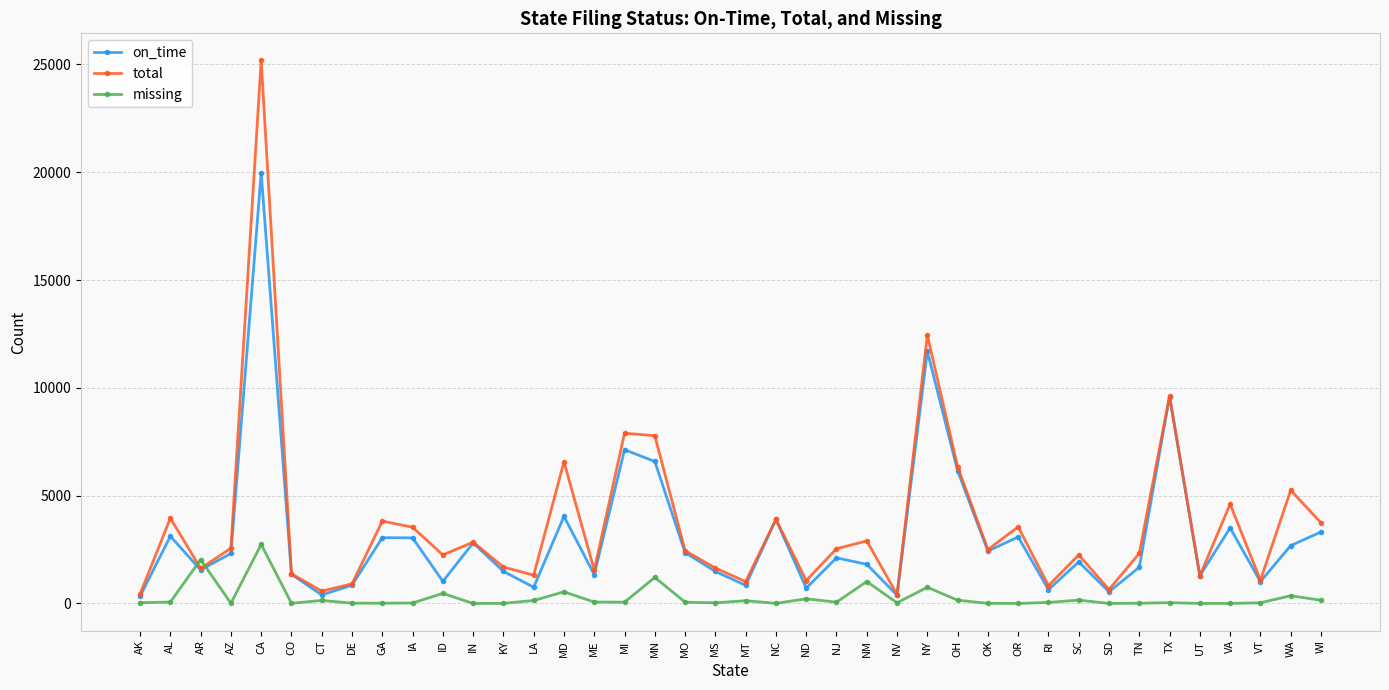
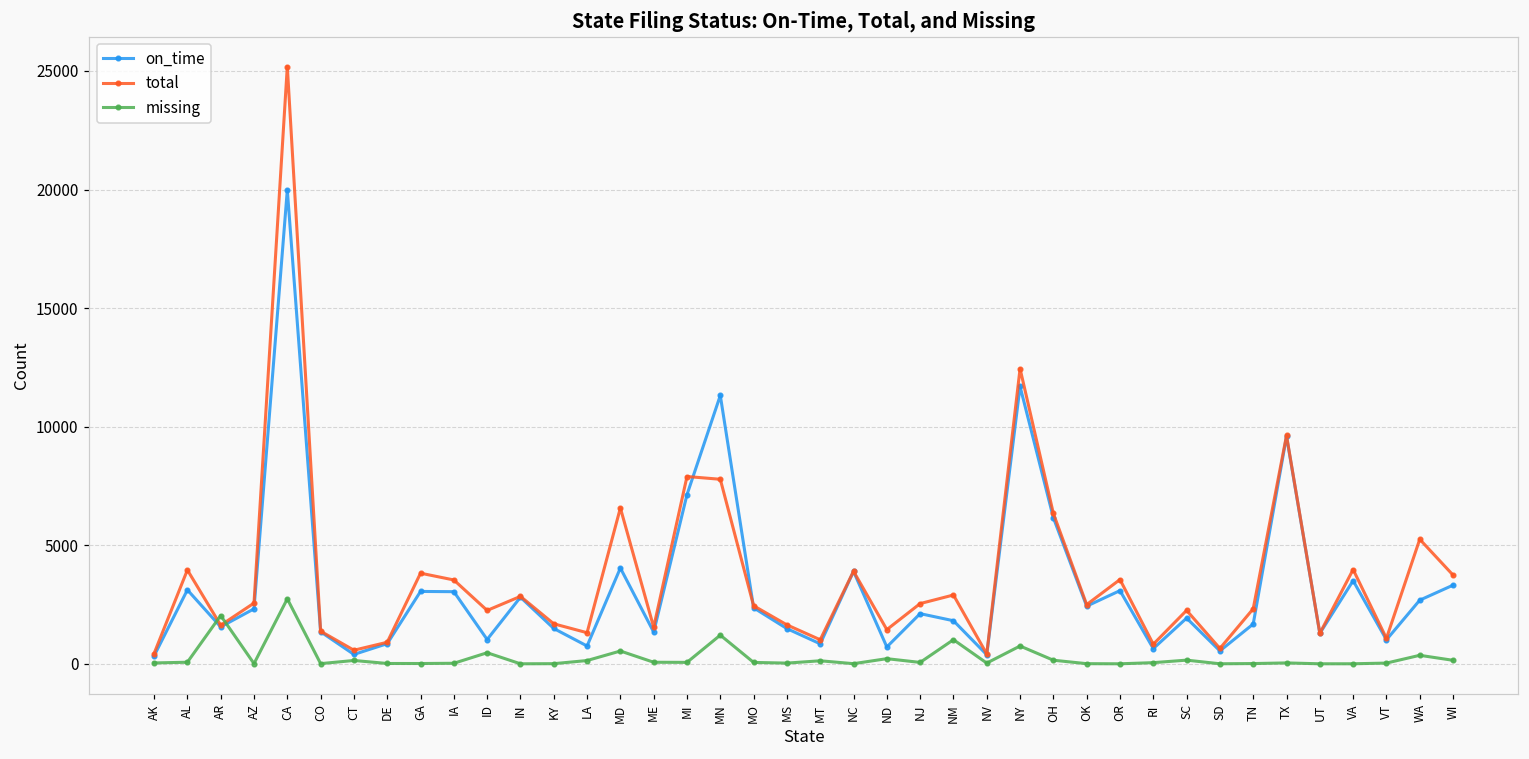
on_time, MN: 6600 -> 11300
total, ND: 1100 -> 1400
total, VA: 4600 -> 4000
